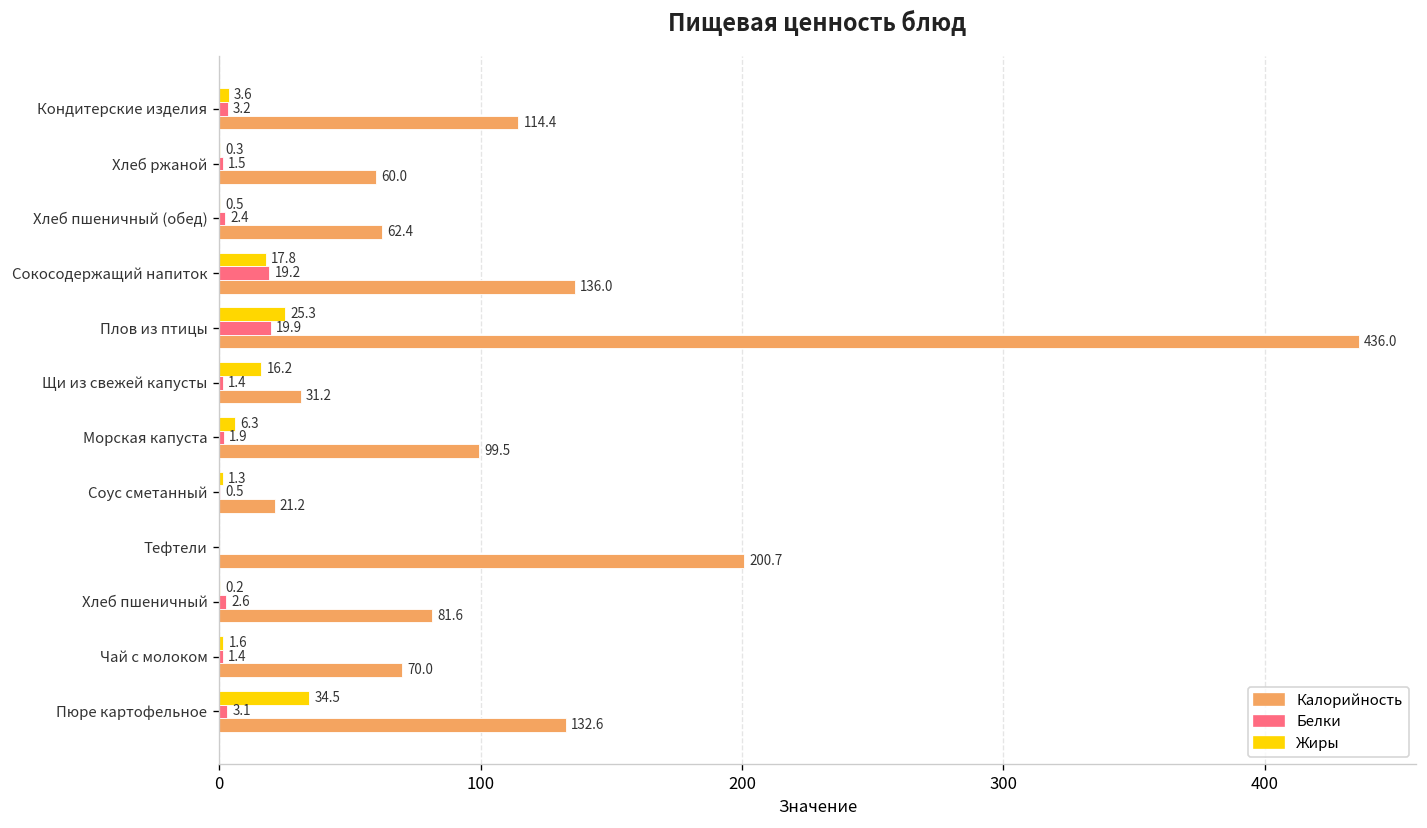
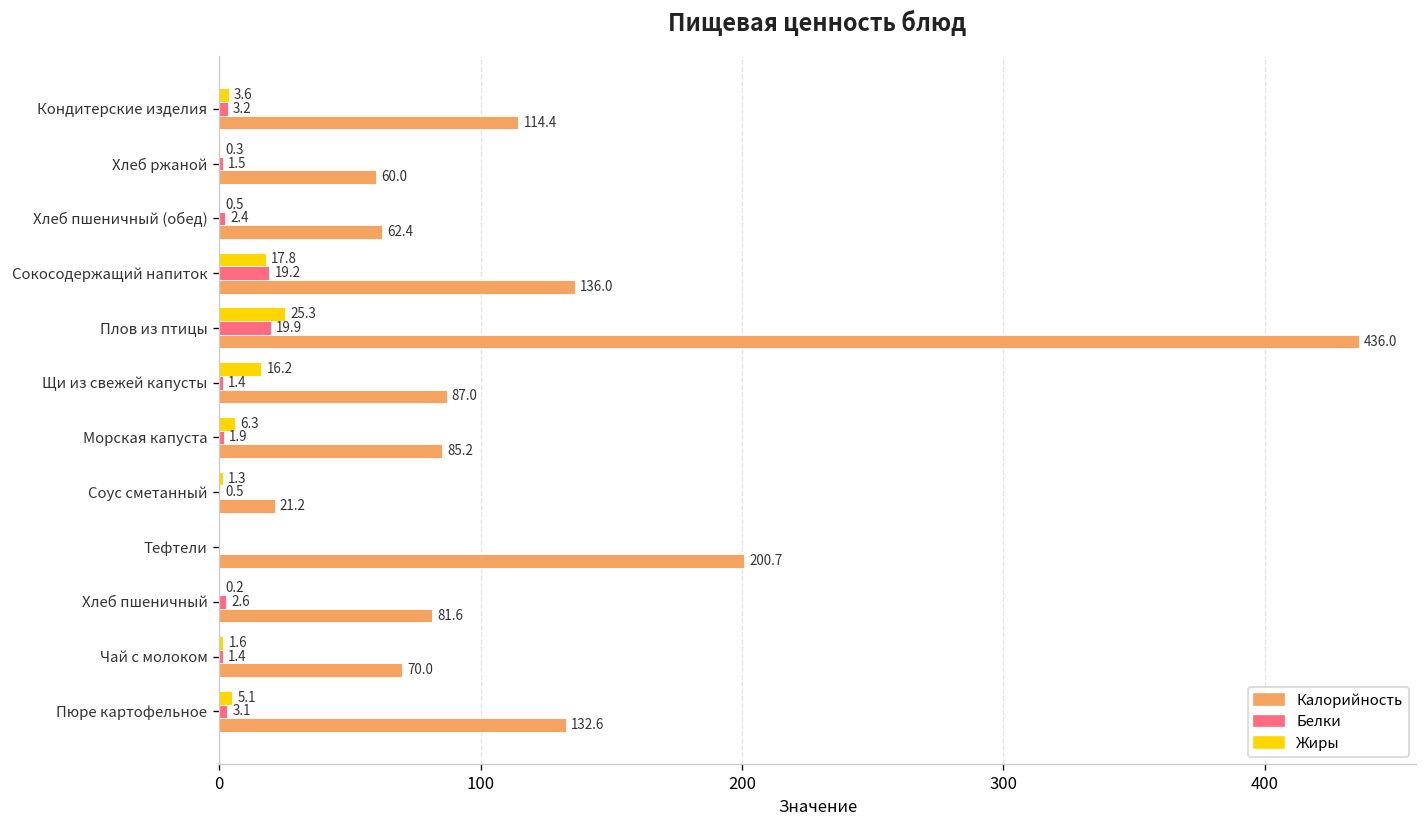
Калорийность, Щи из свежей капусты: 31.2 -> 87.0
Калорийность, Морская капуста: 99.5 -> 85.2
Жиры, Пюре картофельное: 34.5 -> 5.1
